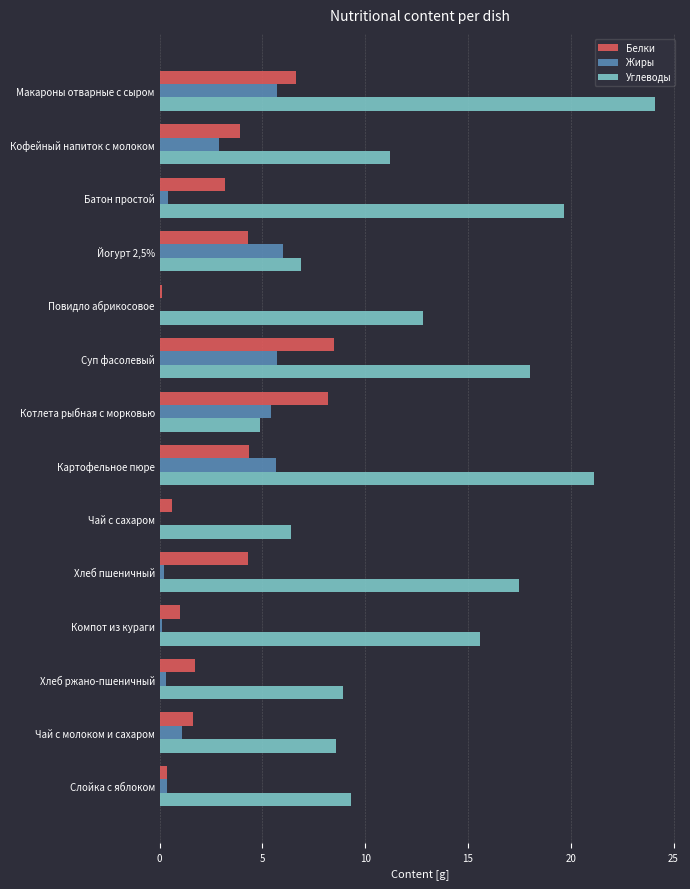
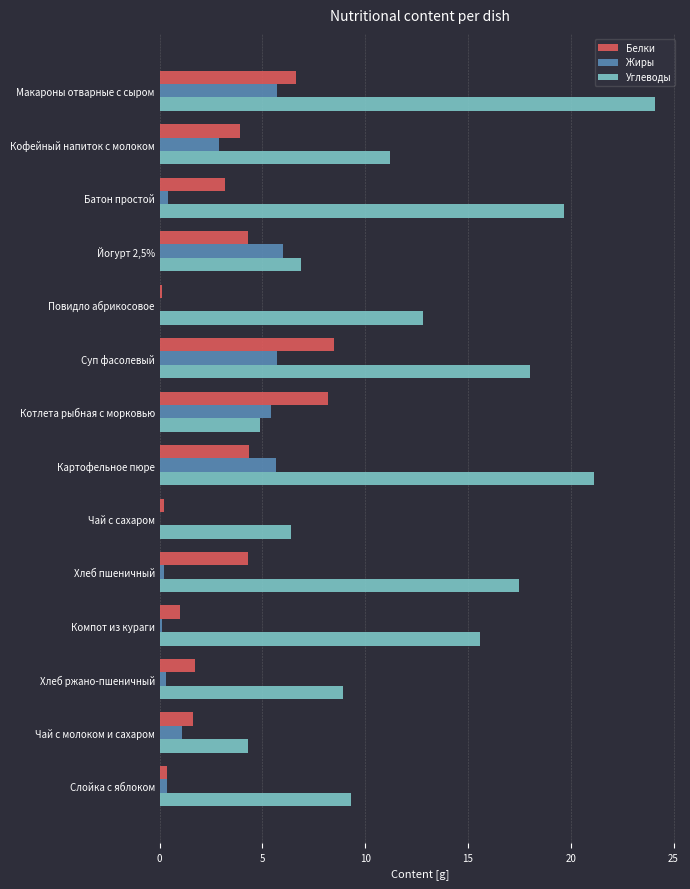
Белки, Чай с сахаром: 0.6 -> 0.2
Углеводы, Чай с молоком и сахаром: 8.6 -> 4.3
